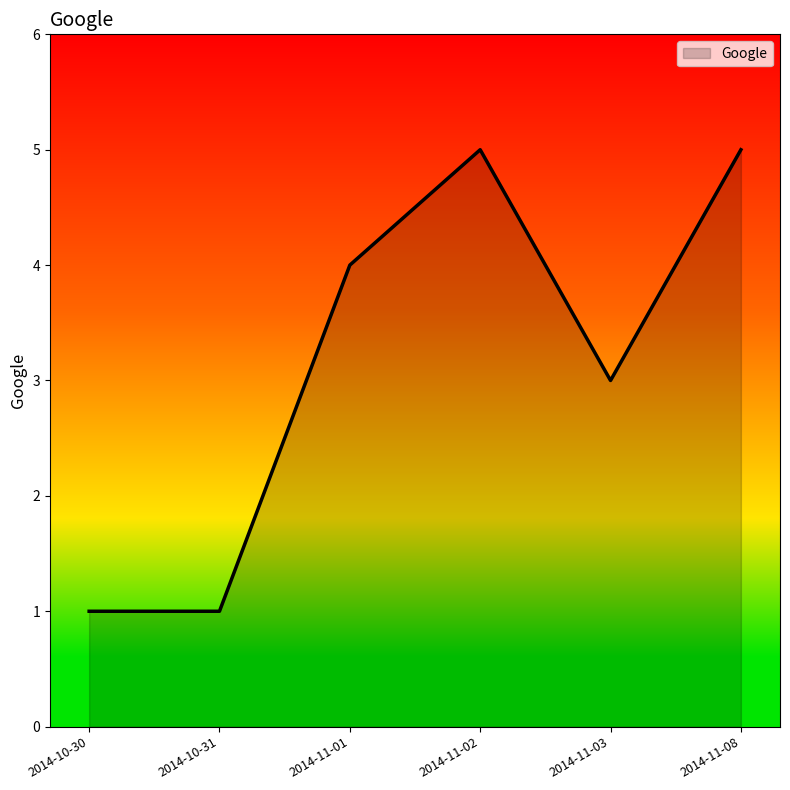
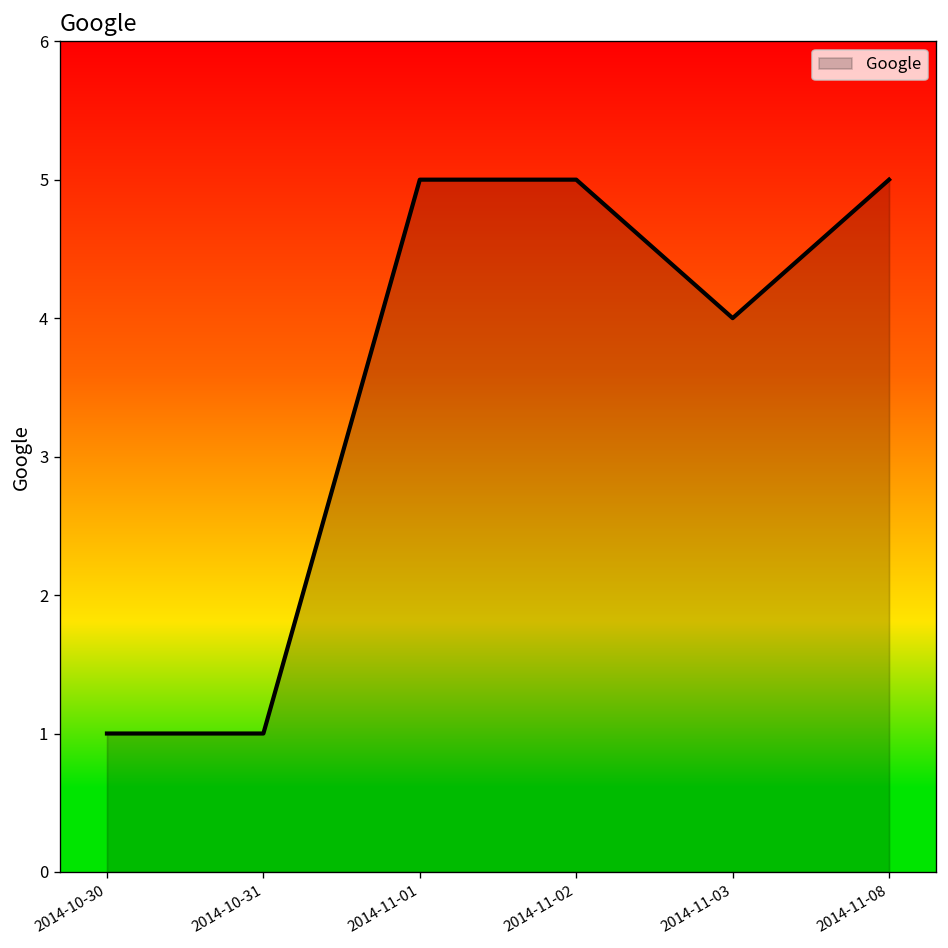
2014-11-01: 4 -> 5
2014-11-03: 3 -> 4
